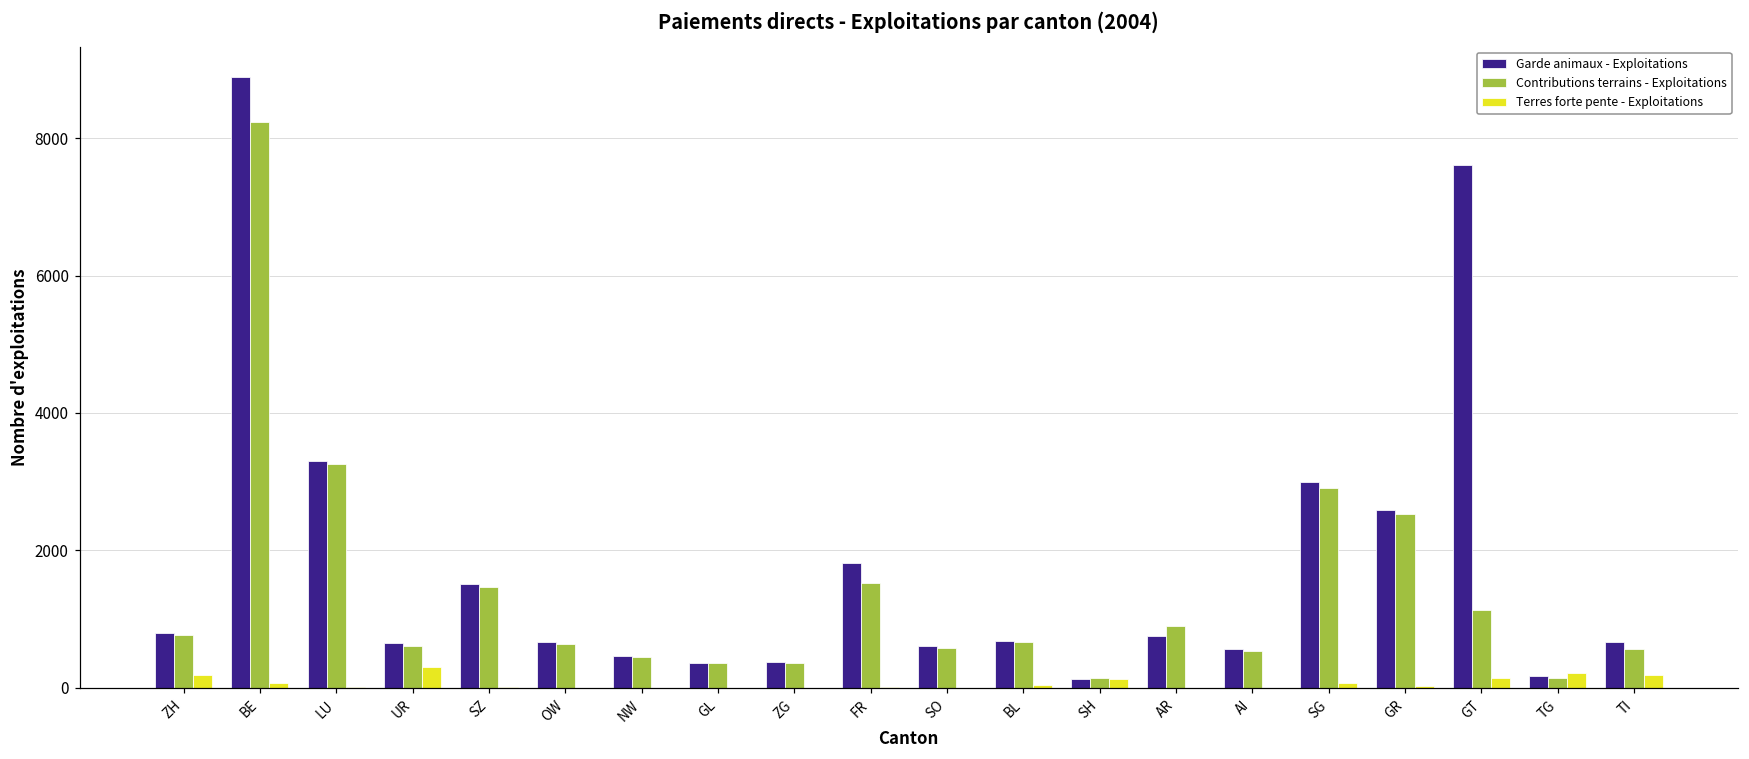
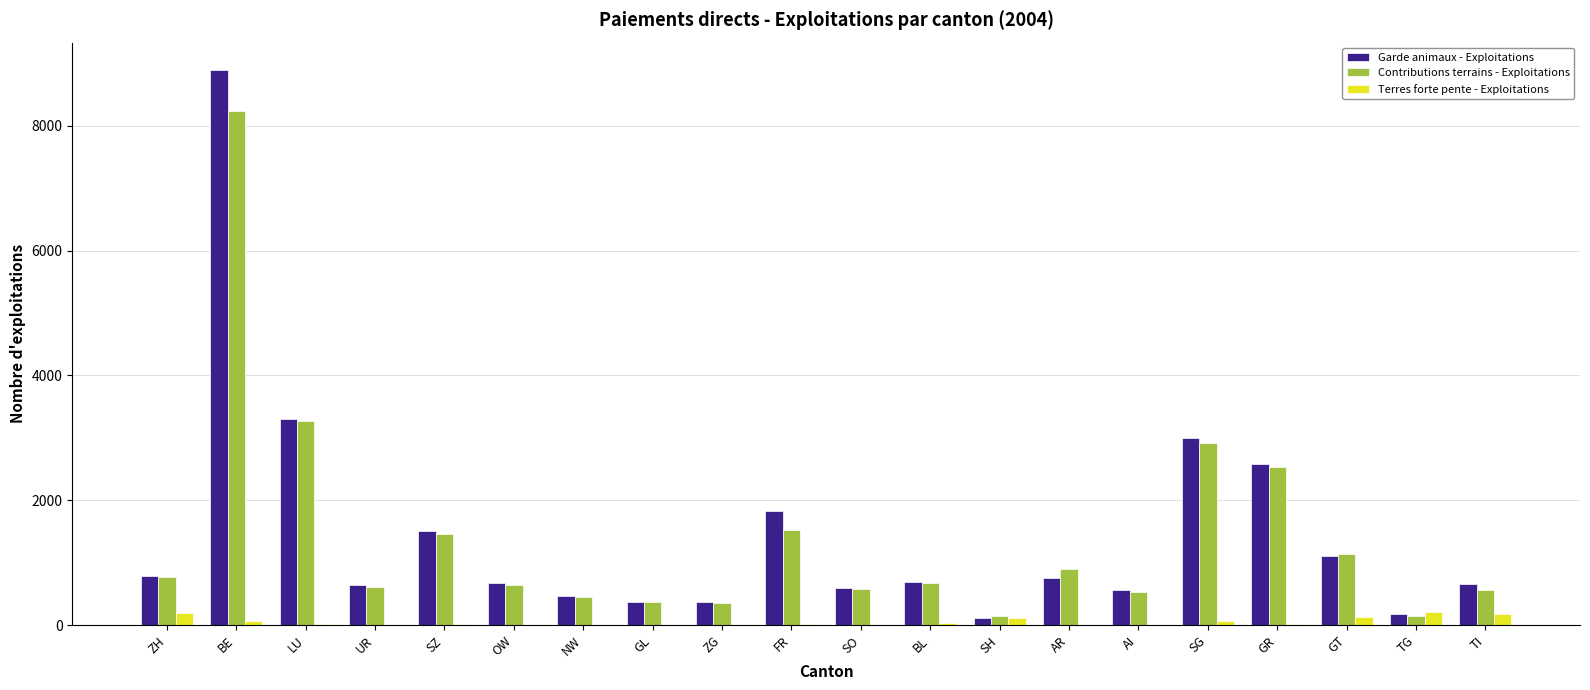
Terres forte pente - Exploitations, UR: 300 -> 0
Garde animaux - Exploitations, GT: 7600 -> 1100
